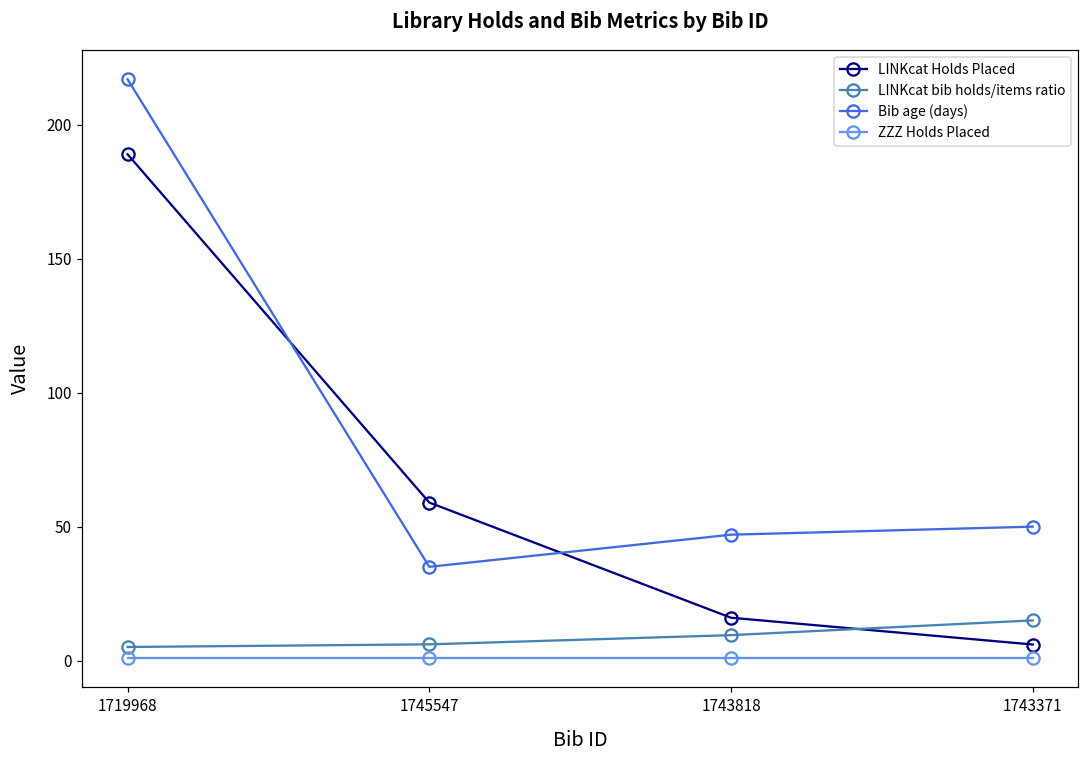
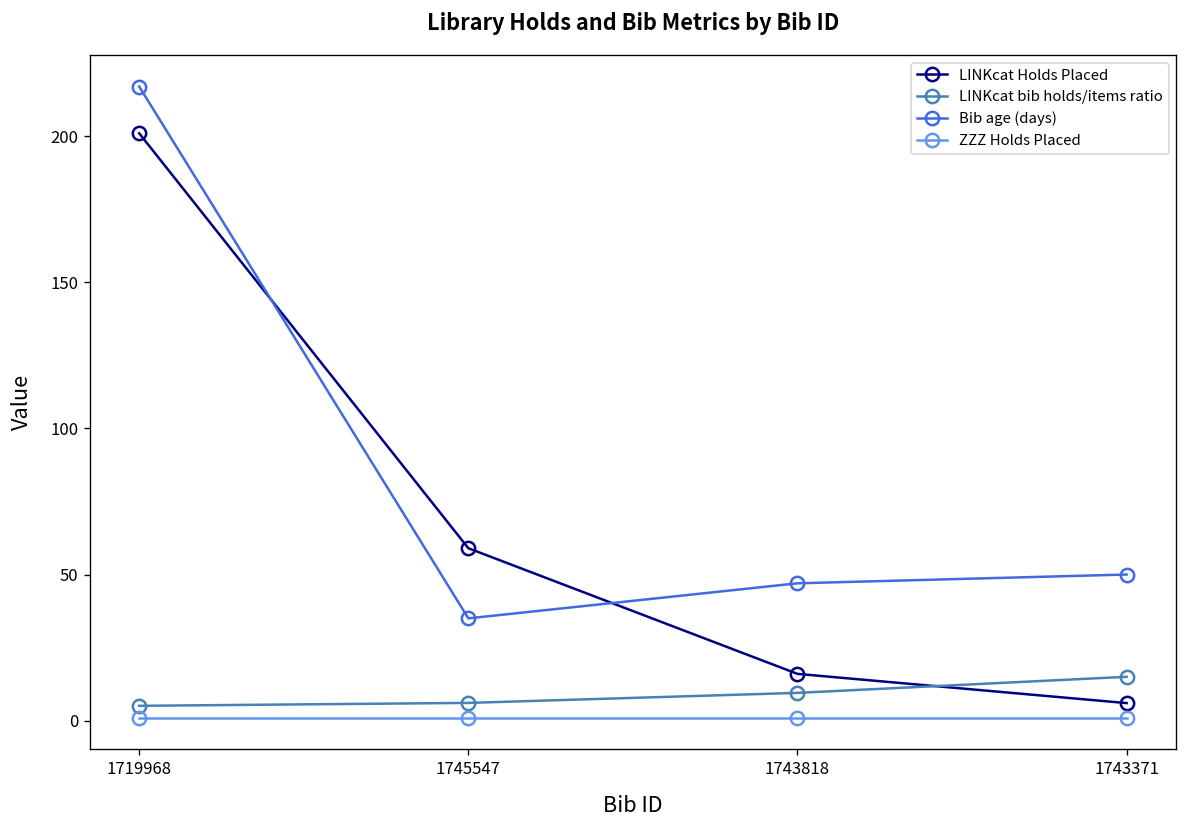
LINKcat Holds Placed, 1719968: 189 -> 201
